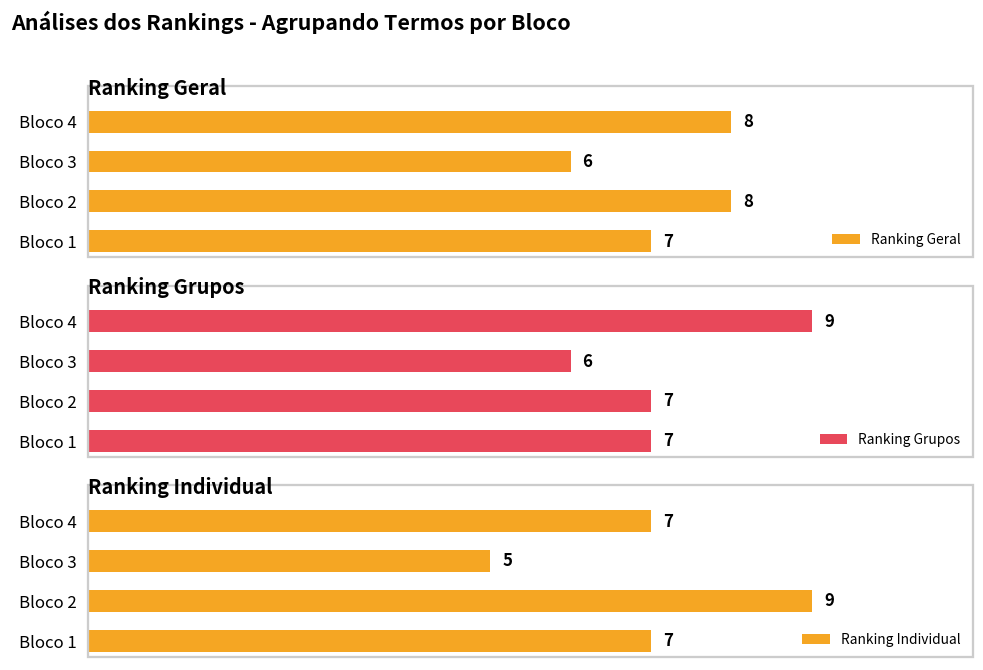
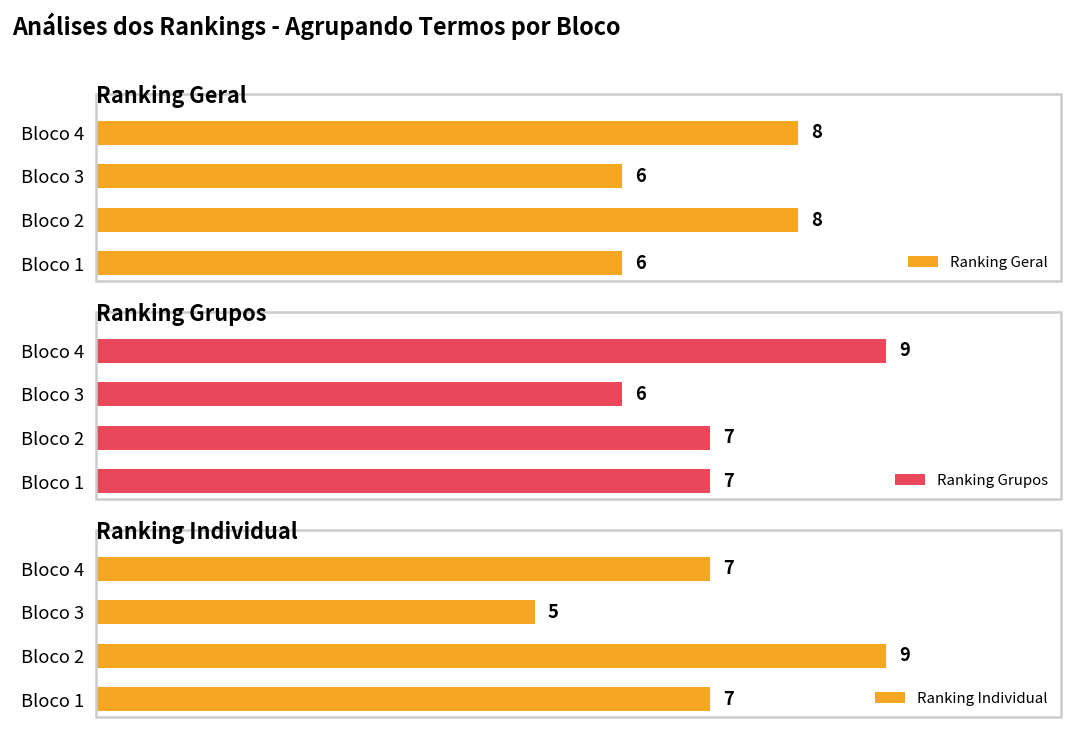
Ranking Geral, Bloco 1: 7 -> 6
